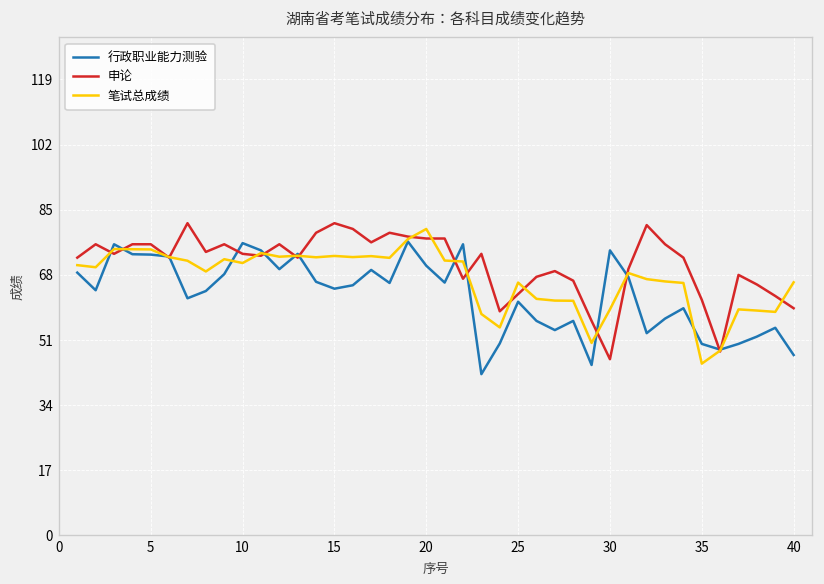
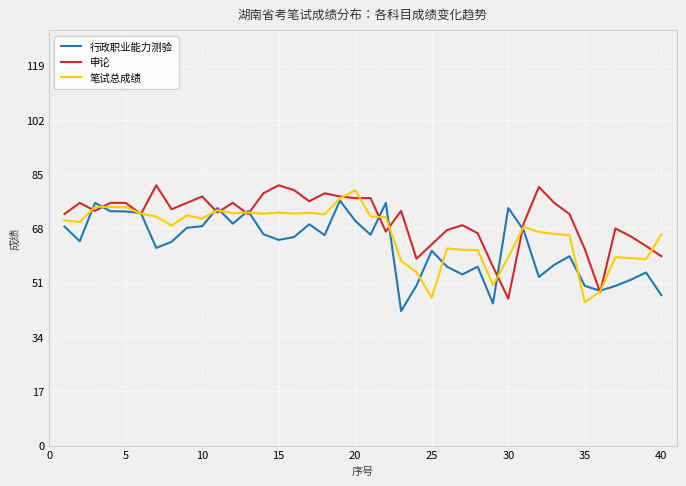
行政职业能力测验, 10: 76 -> 69
申论, 10: 74 -> 78
笔试总成绩, 25: 66 -> 46
